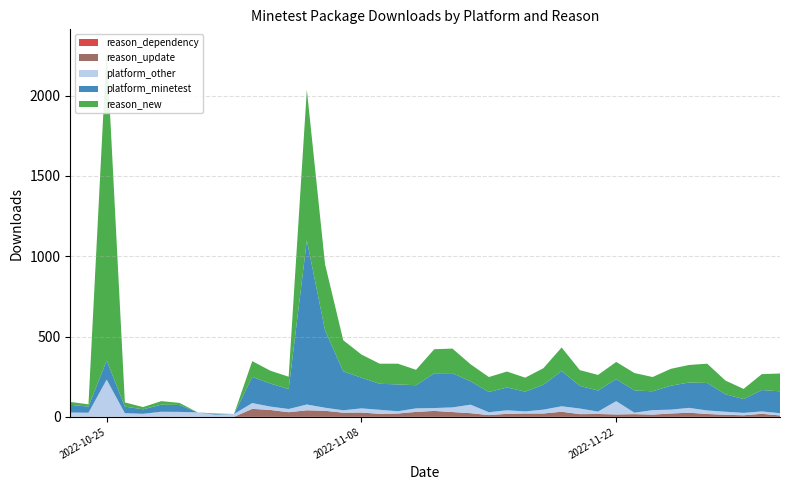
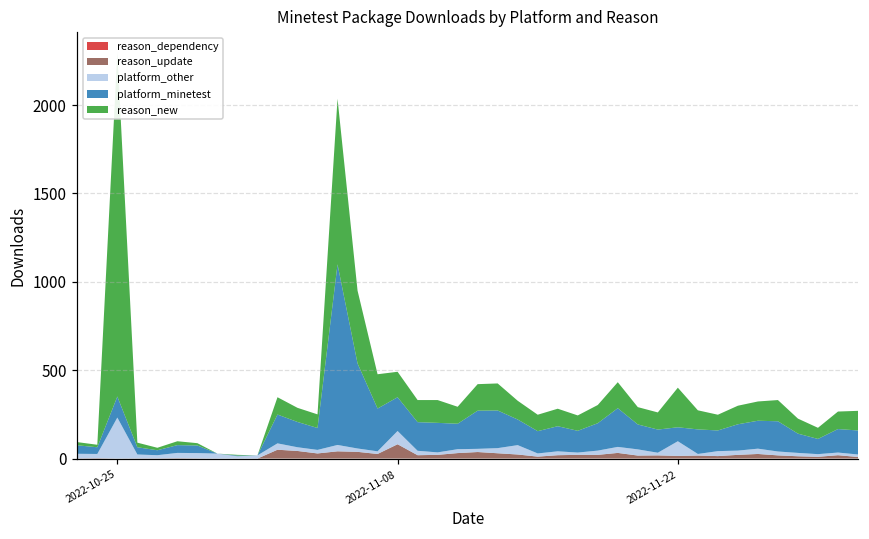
reason_update, 2022-11-08: 30 -> 80
platform_other, 2022-11-08: 30 -> 80
platform_minetest, 2022-11-22: 140 -> 80
reason_new, 2022-11-22: 110 -> 220
